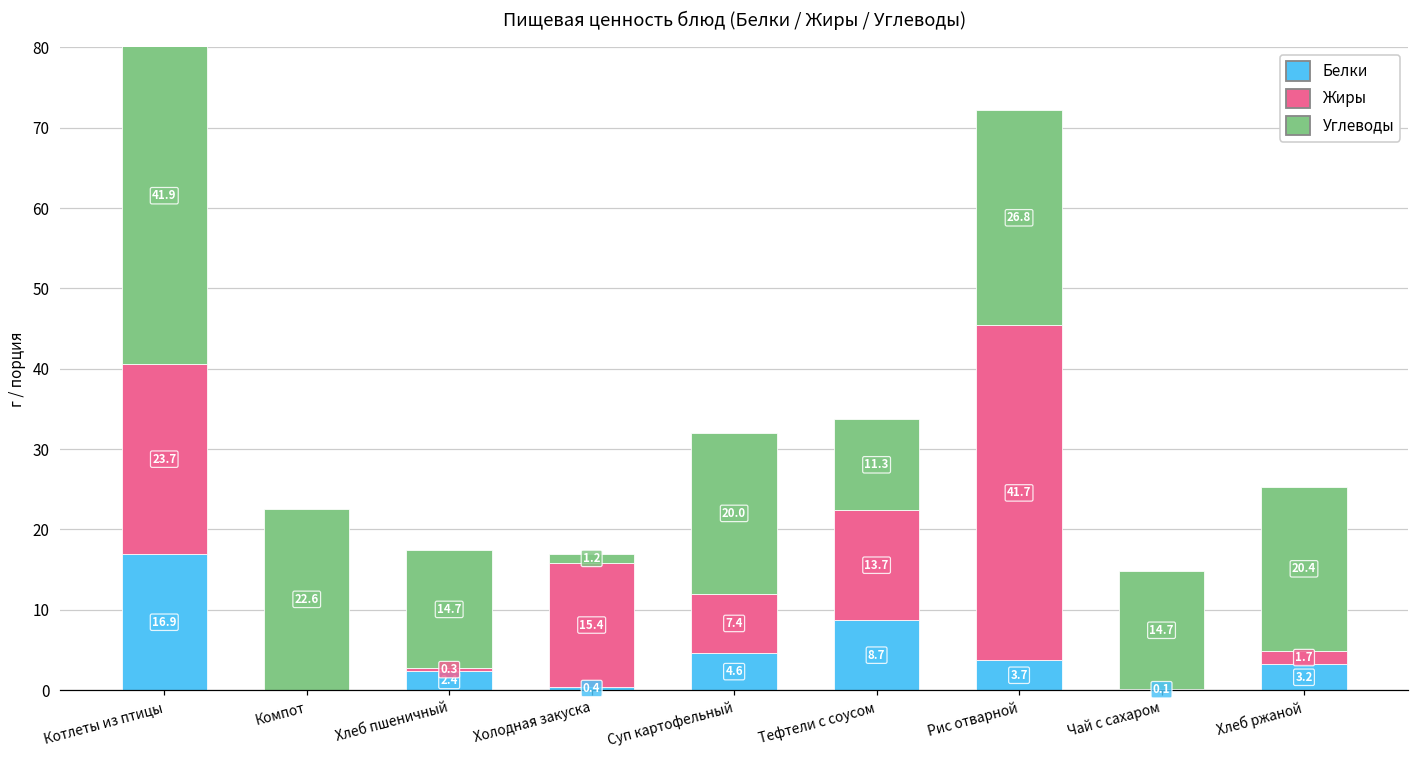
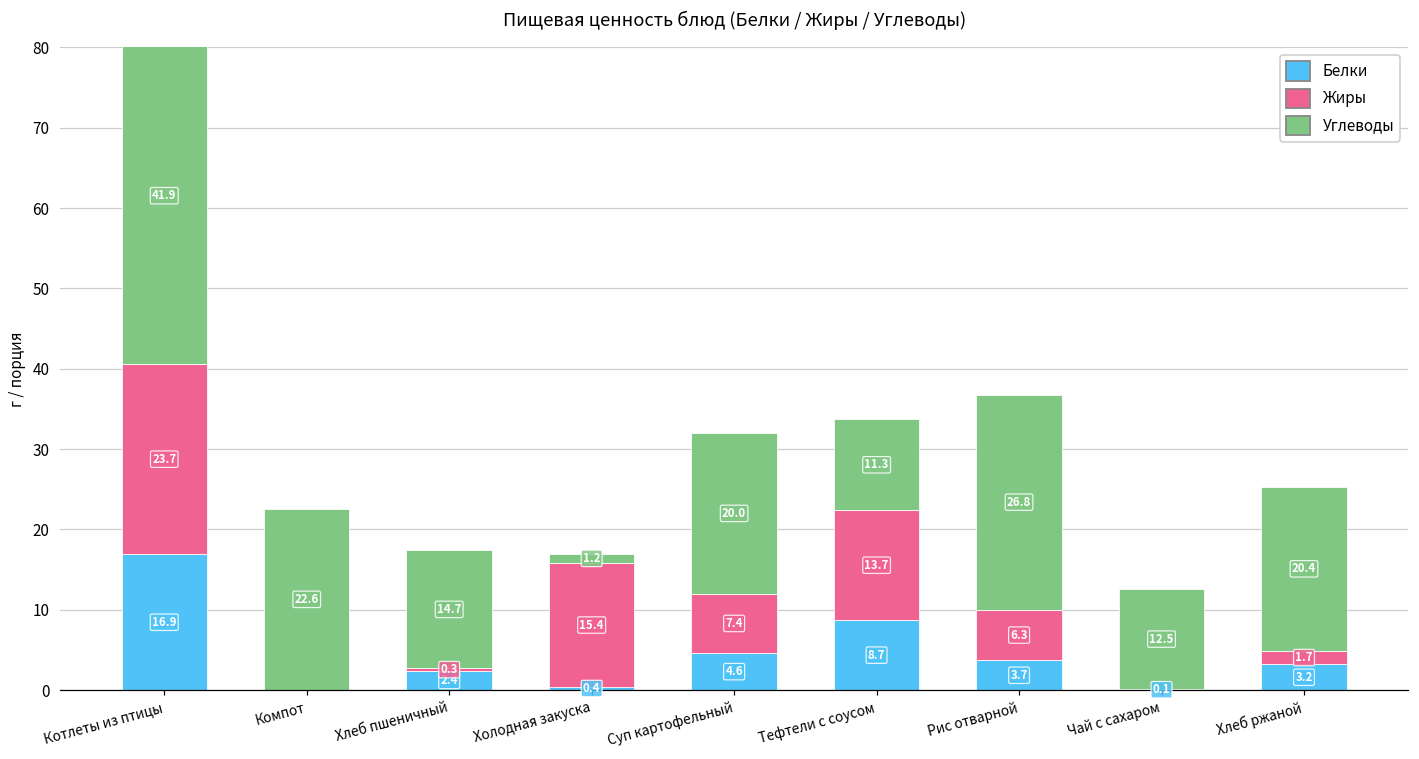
Жиры, Рис отварной: 41.7 -> 6.3
Углеводы, Чай с сахаром: 14.7 -> 12.5
